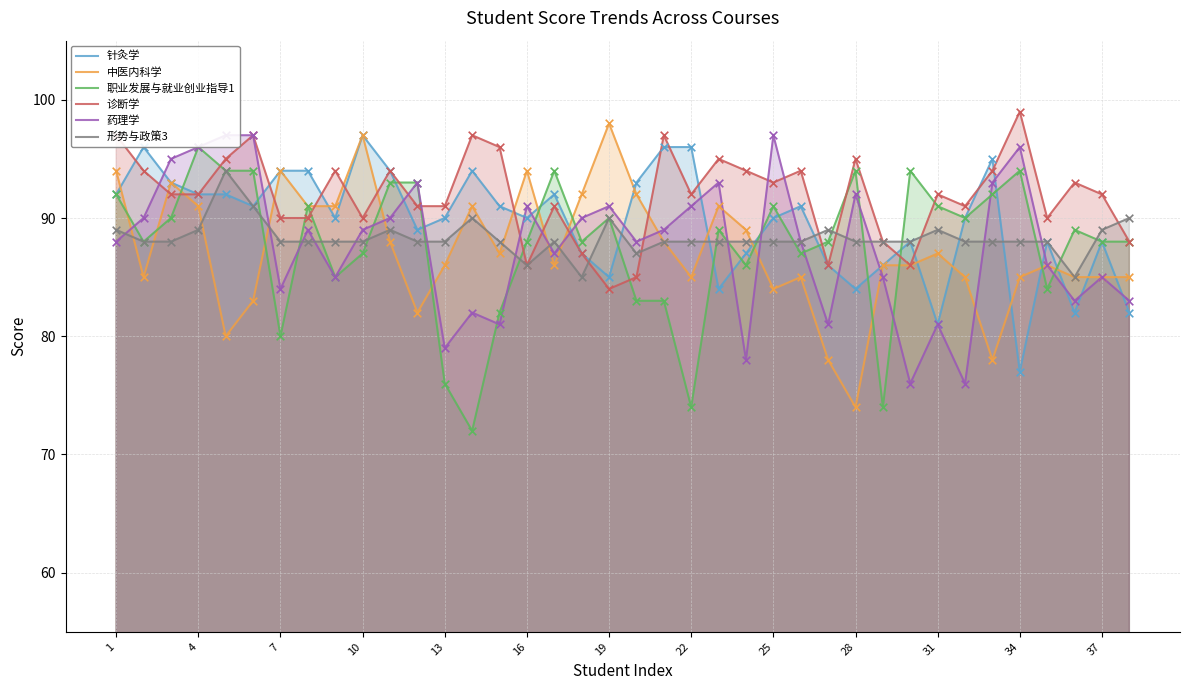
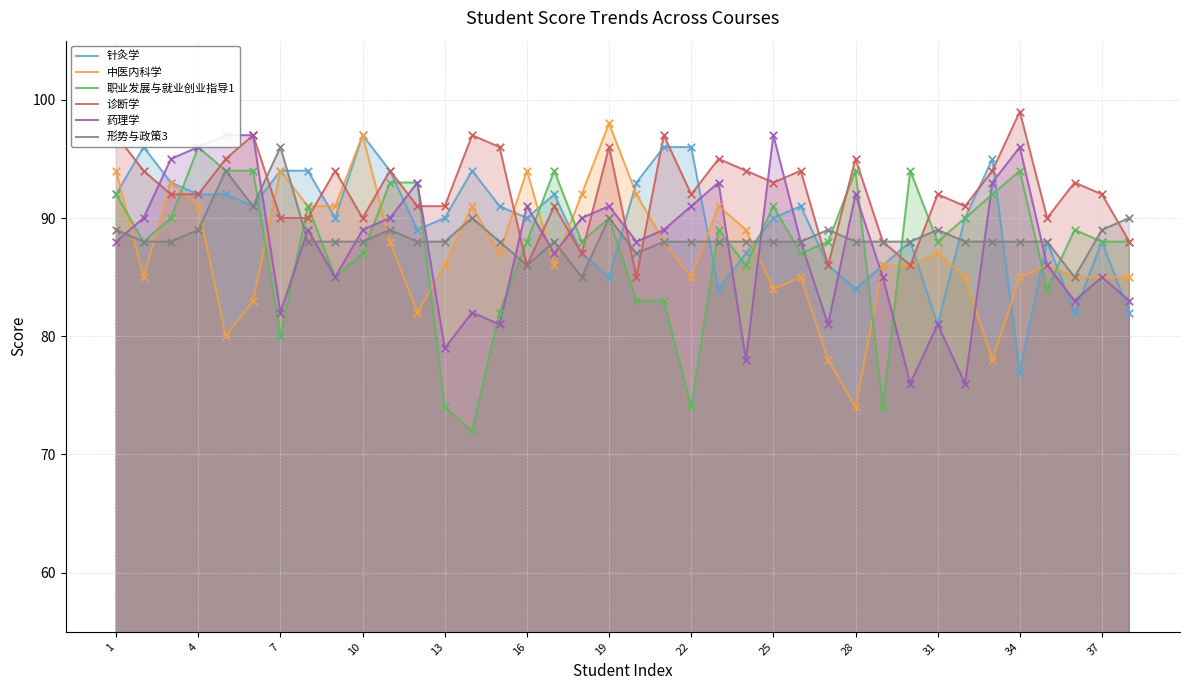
药理学, 7: 84 -> 82
形势与政策3, 7: 88 -> 96
职业发展与就业创业指导1, 13: 76 -> 74
诊断学, 19: 84 -> 96
职业发展与就业创业指导1, 31: 91 -> 88
